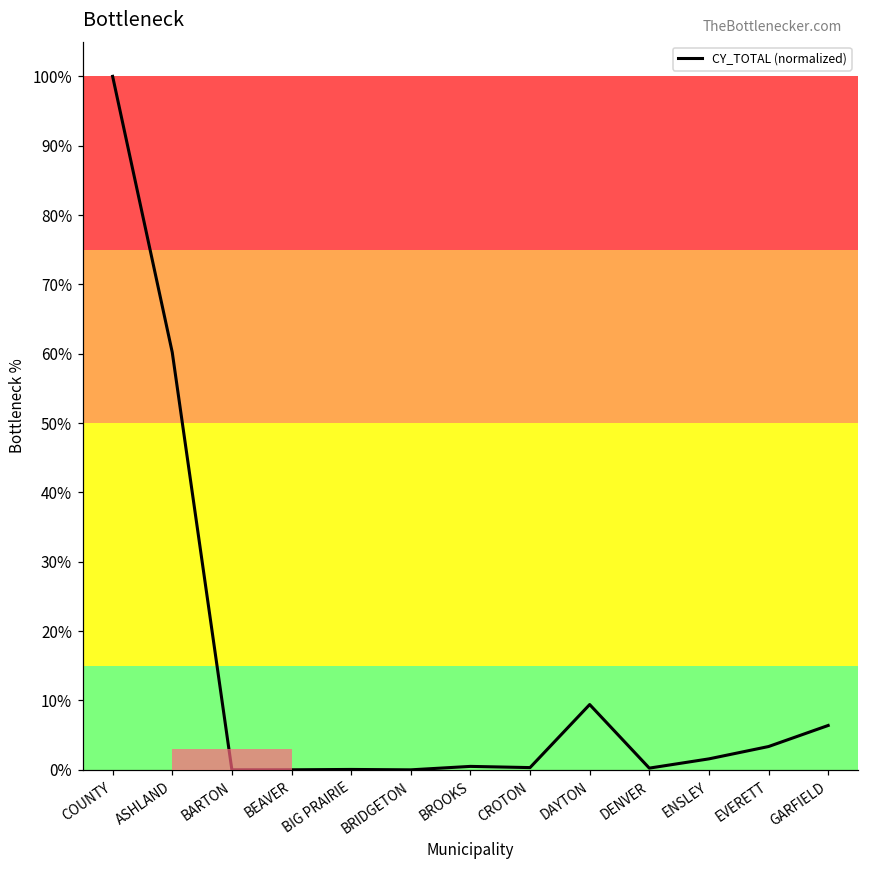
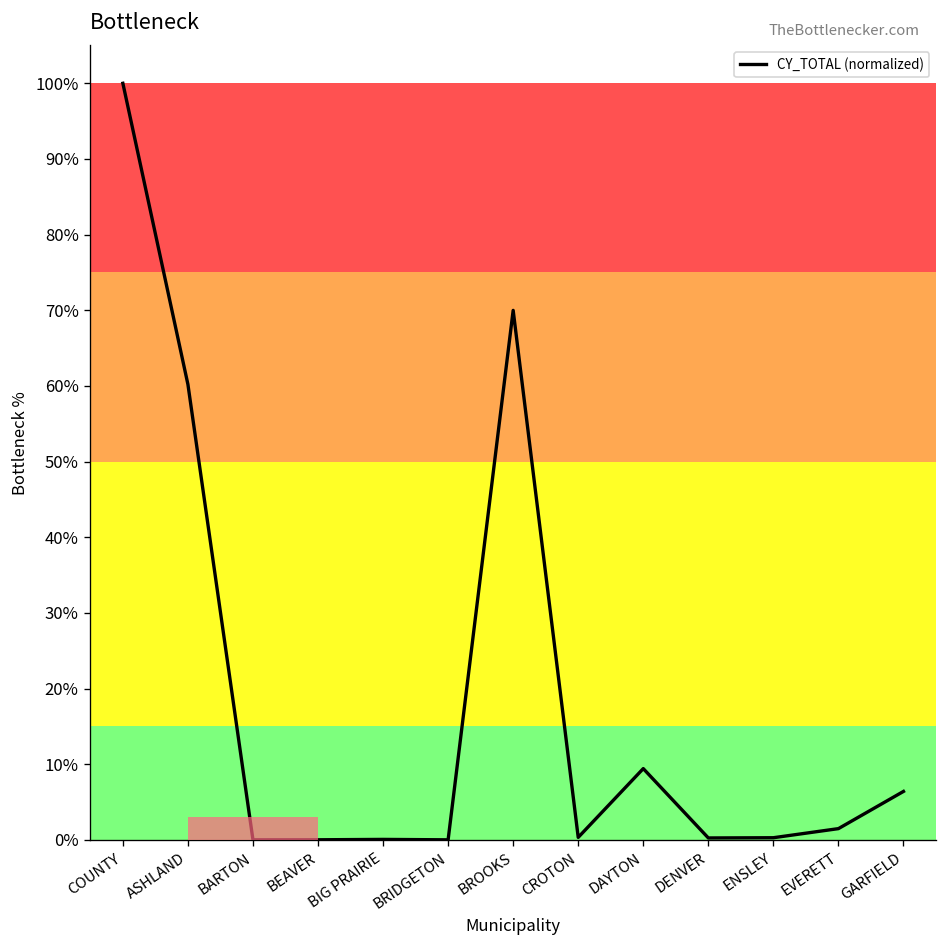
BROOKS: 0% -> 70%
ENSLEY: 2% -> 0%
EVERETT: 3% -> 1%
